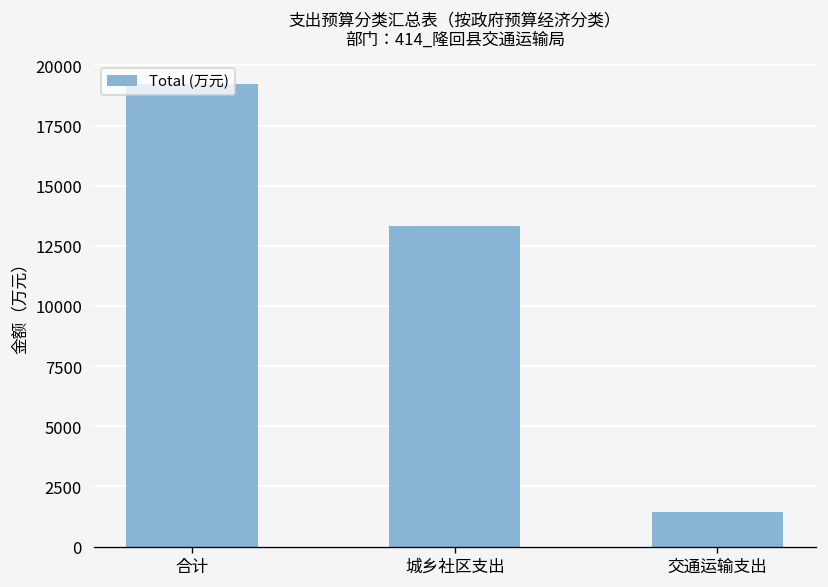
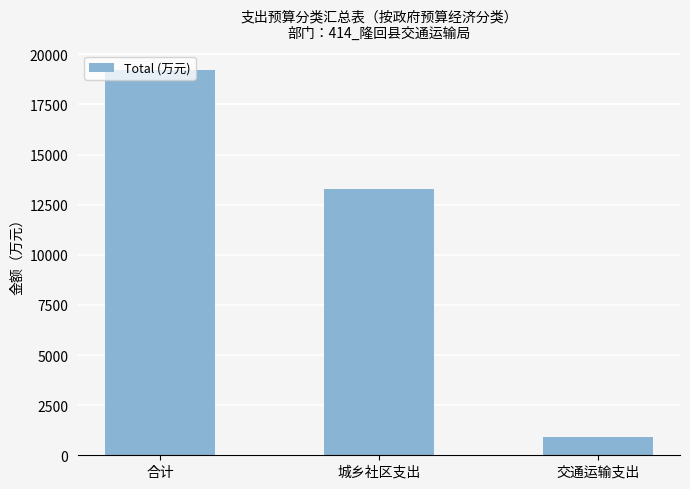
交通运输支出: 1500 -> 900
